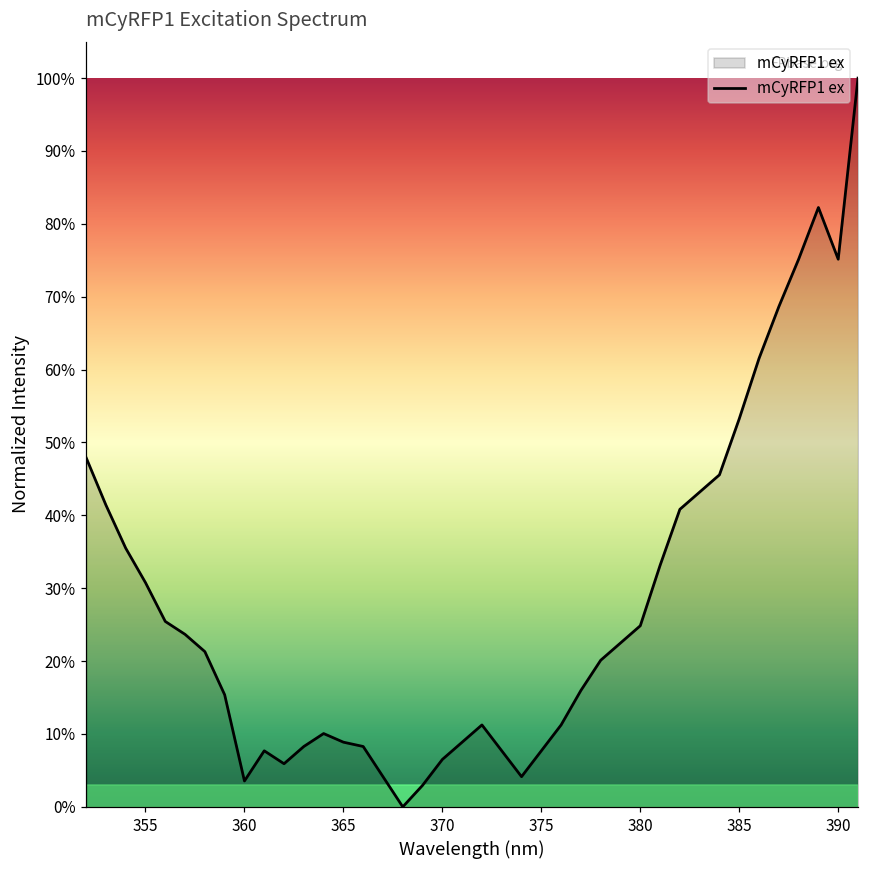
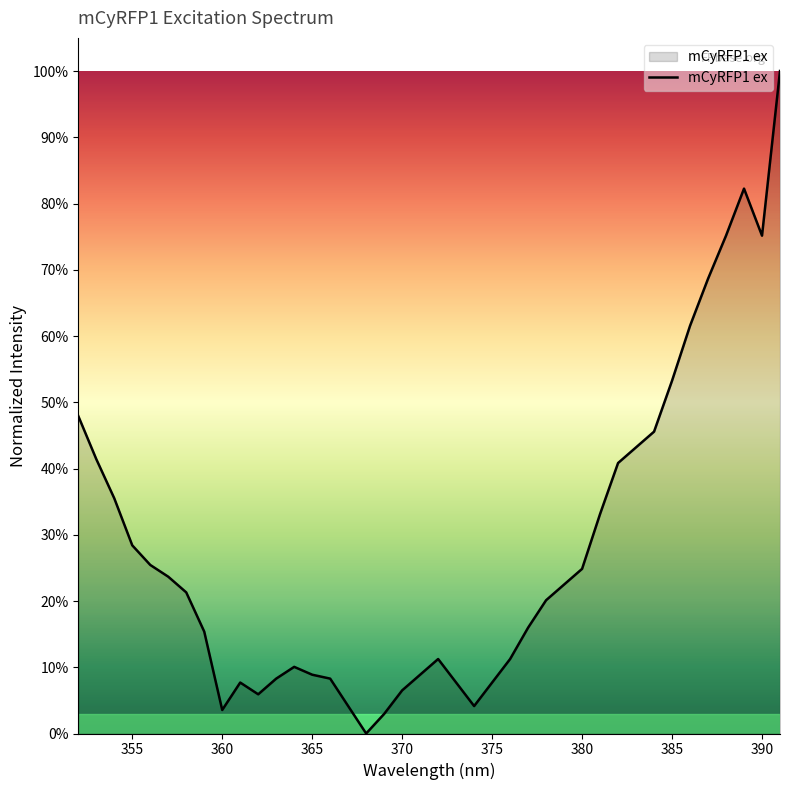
355: 31% -> 28%
